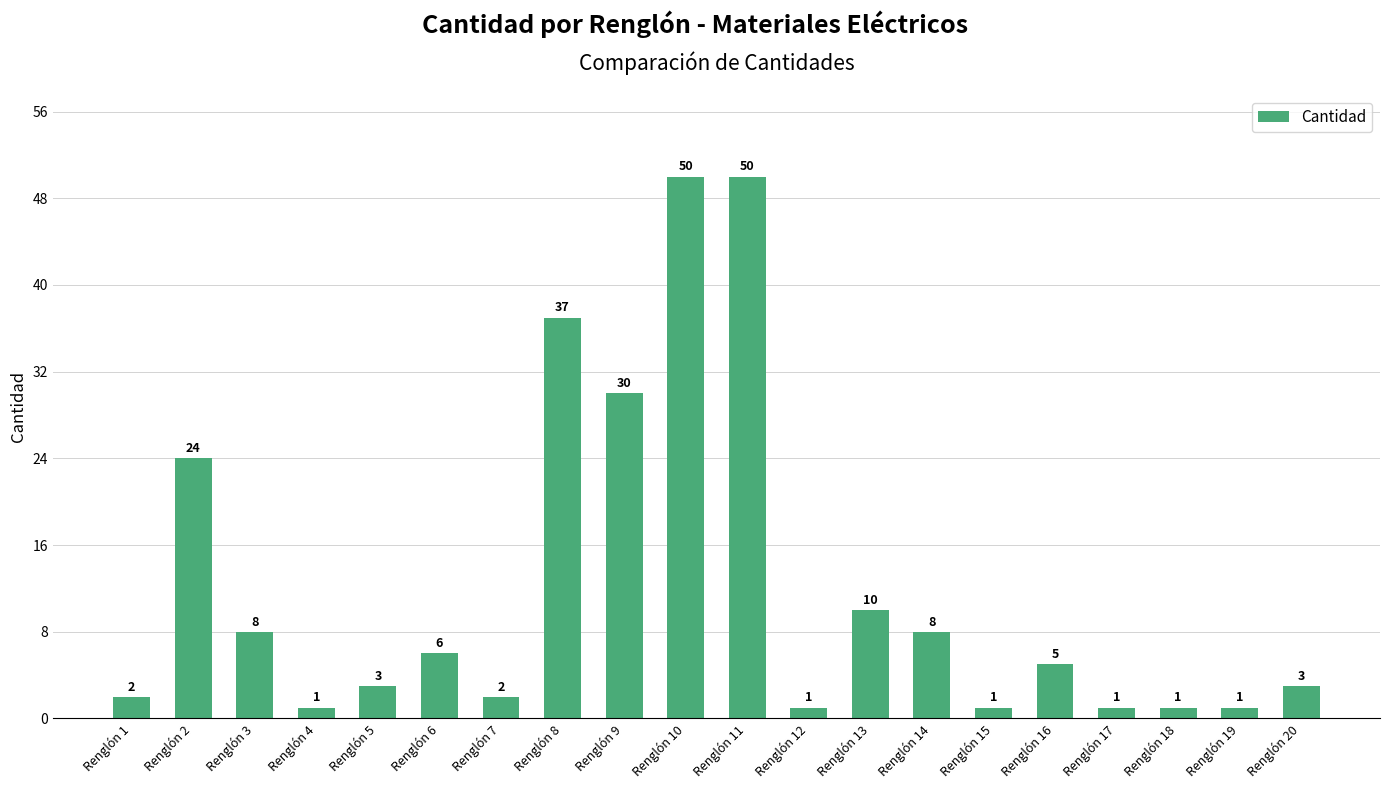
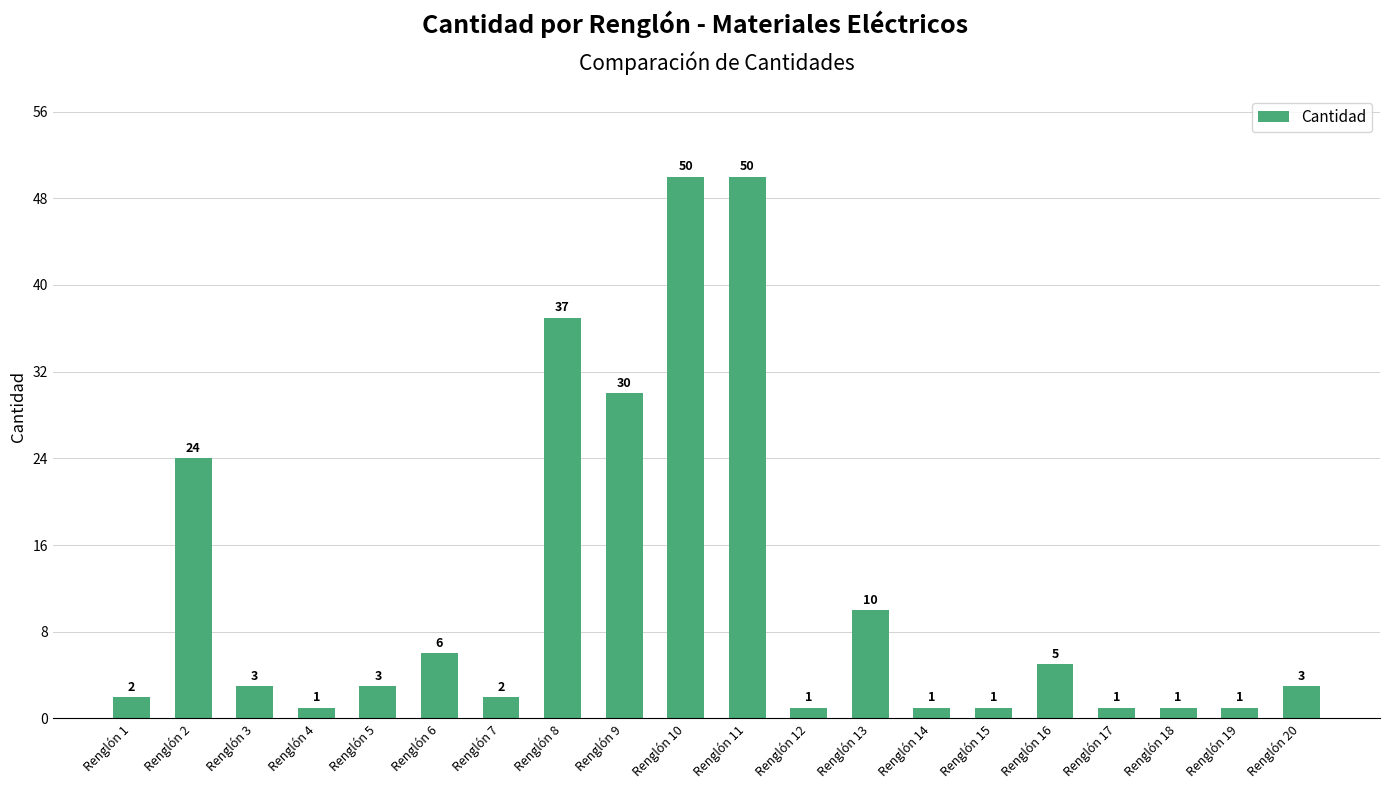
Renglón 3: 8 -> 3
Renglón 14: 8 -> 1
